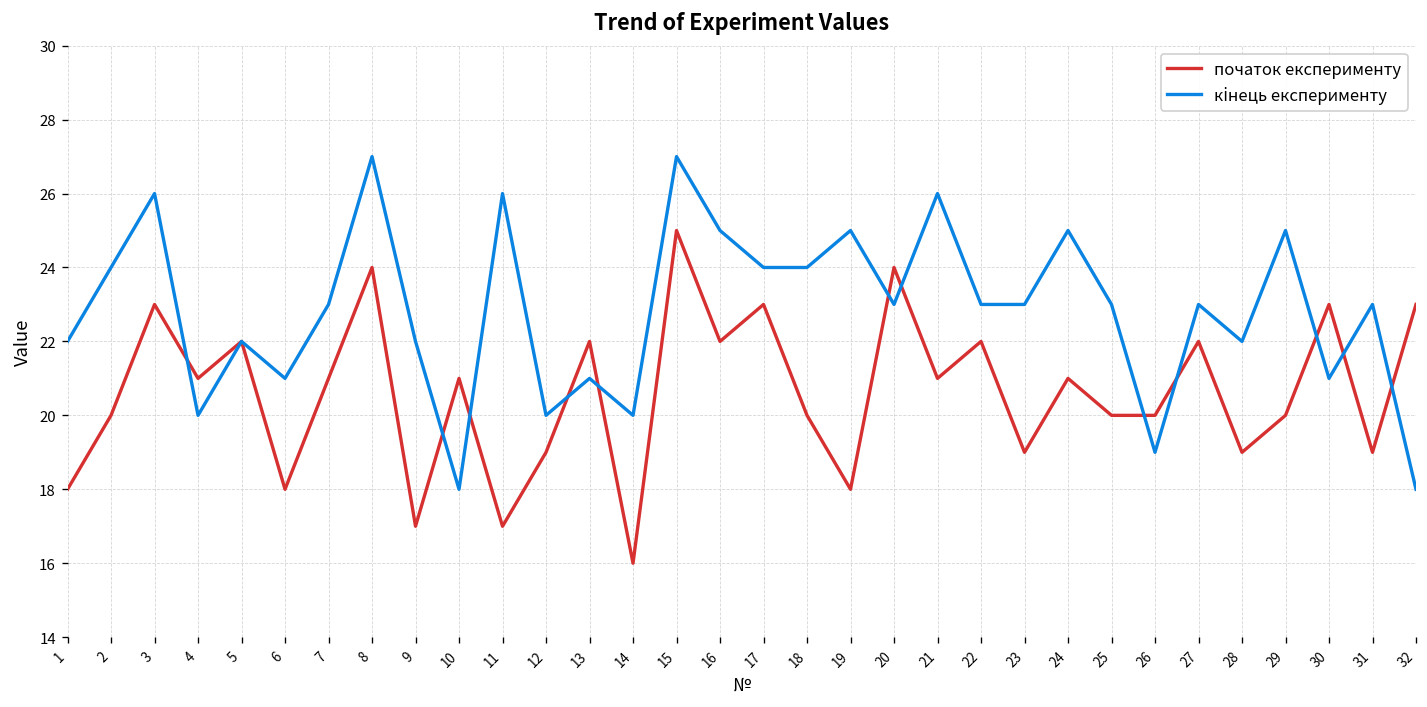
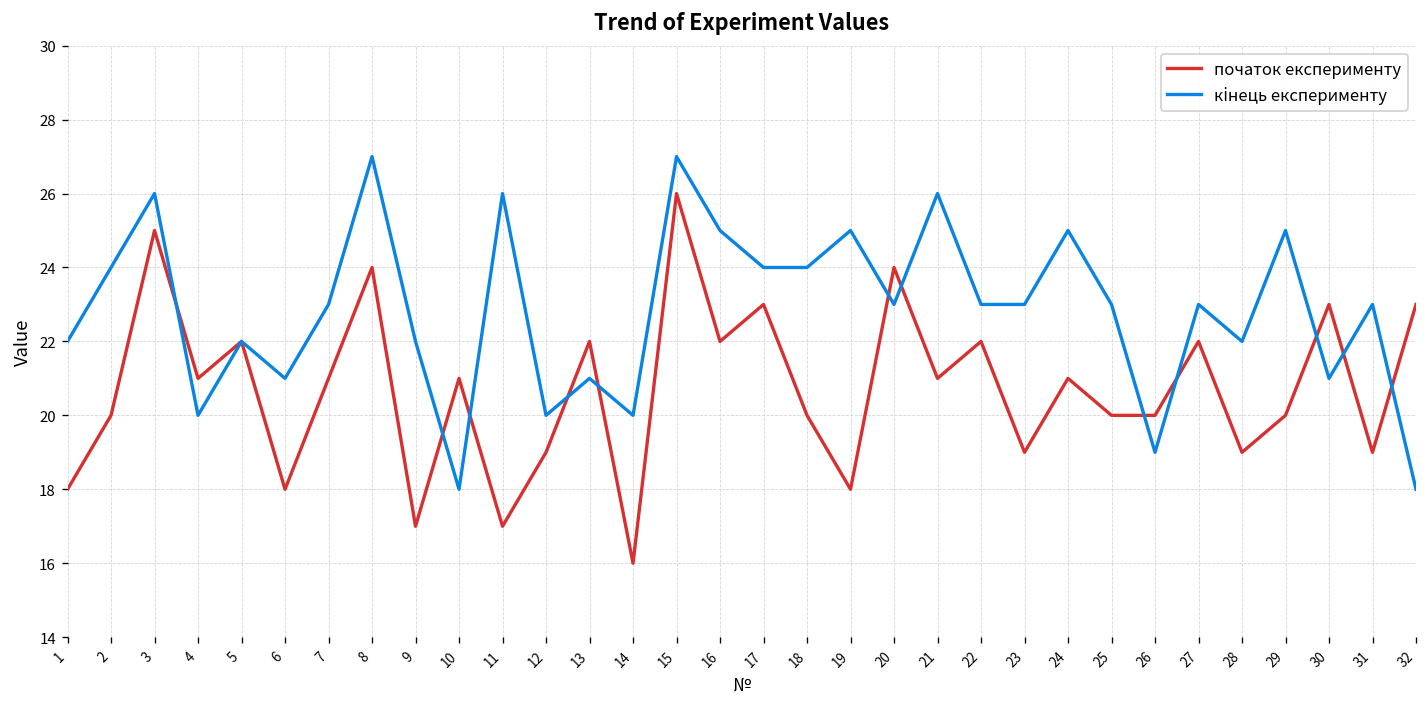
початок експерименту, 3: 23 -> 25
початок експерименту, 15: 25 -> 26
